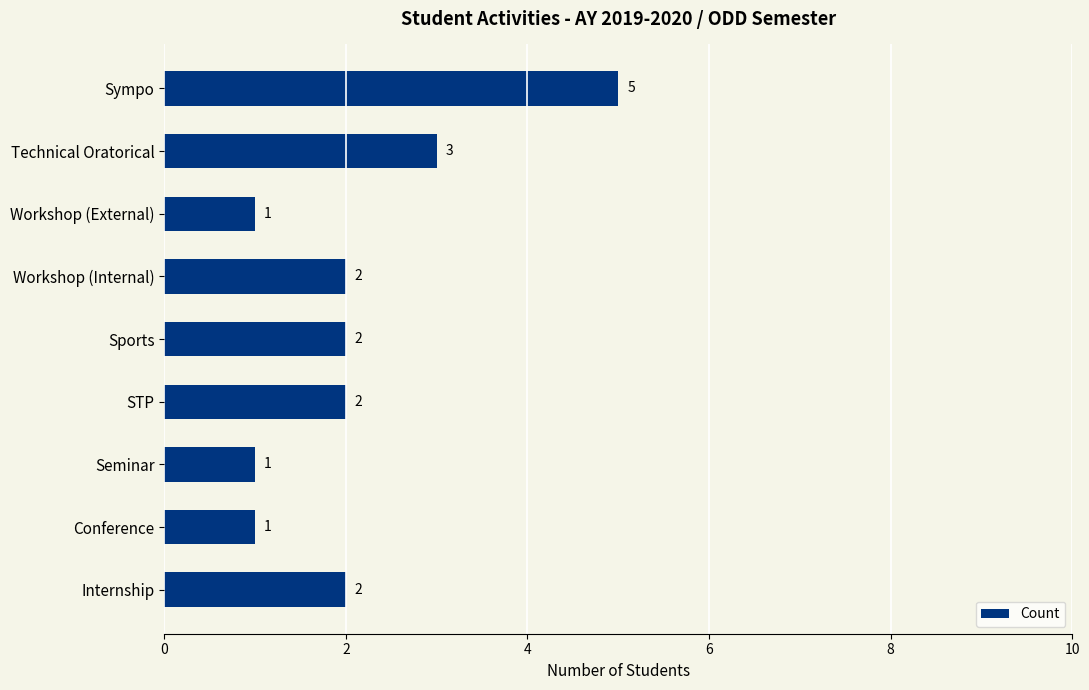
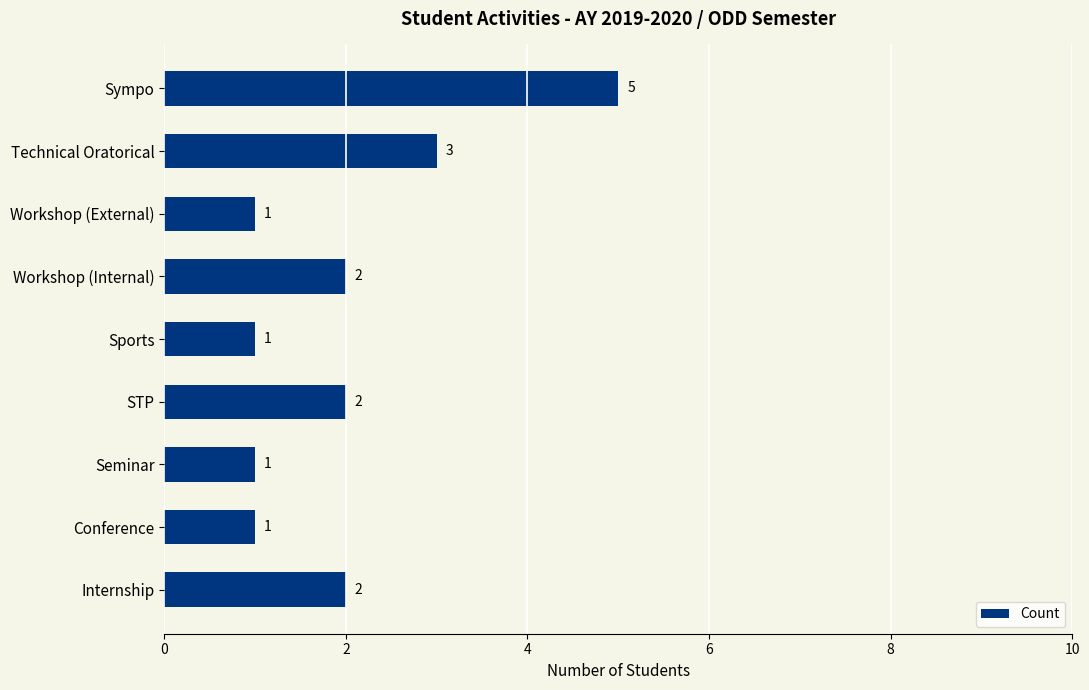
Sports: 2 -> 1
